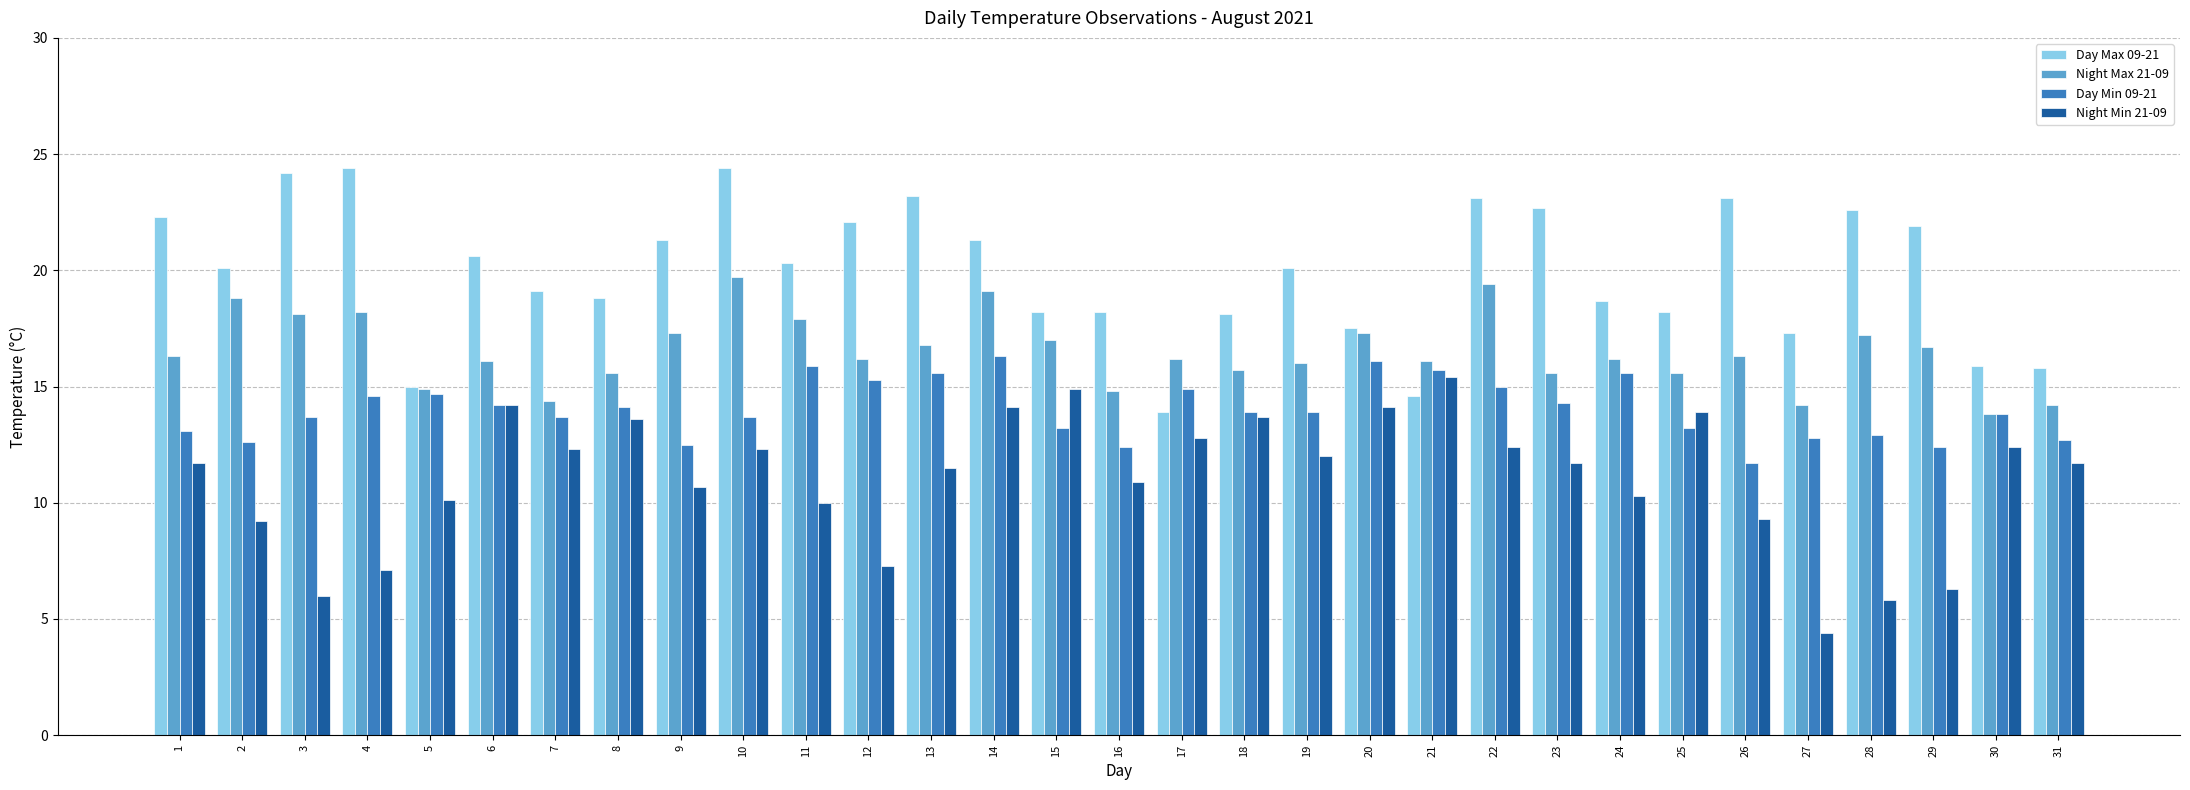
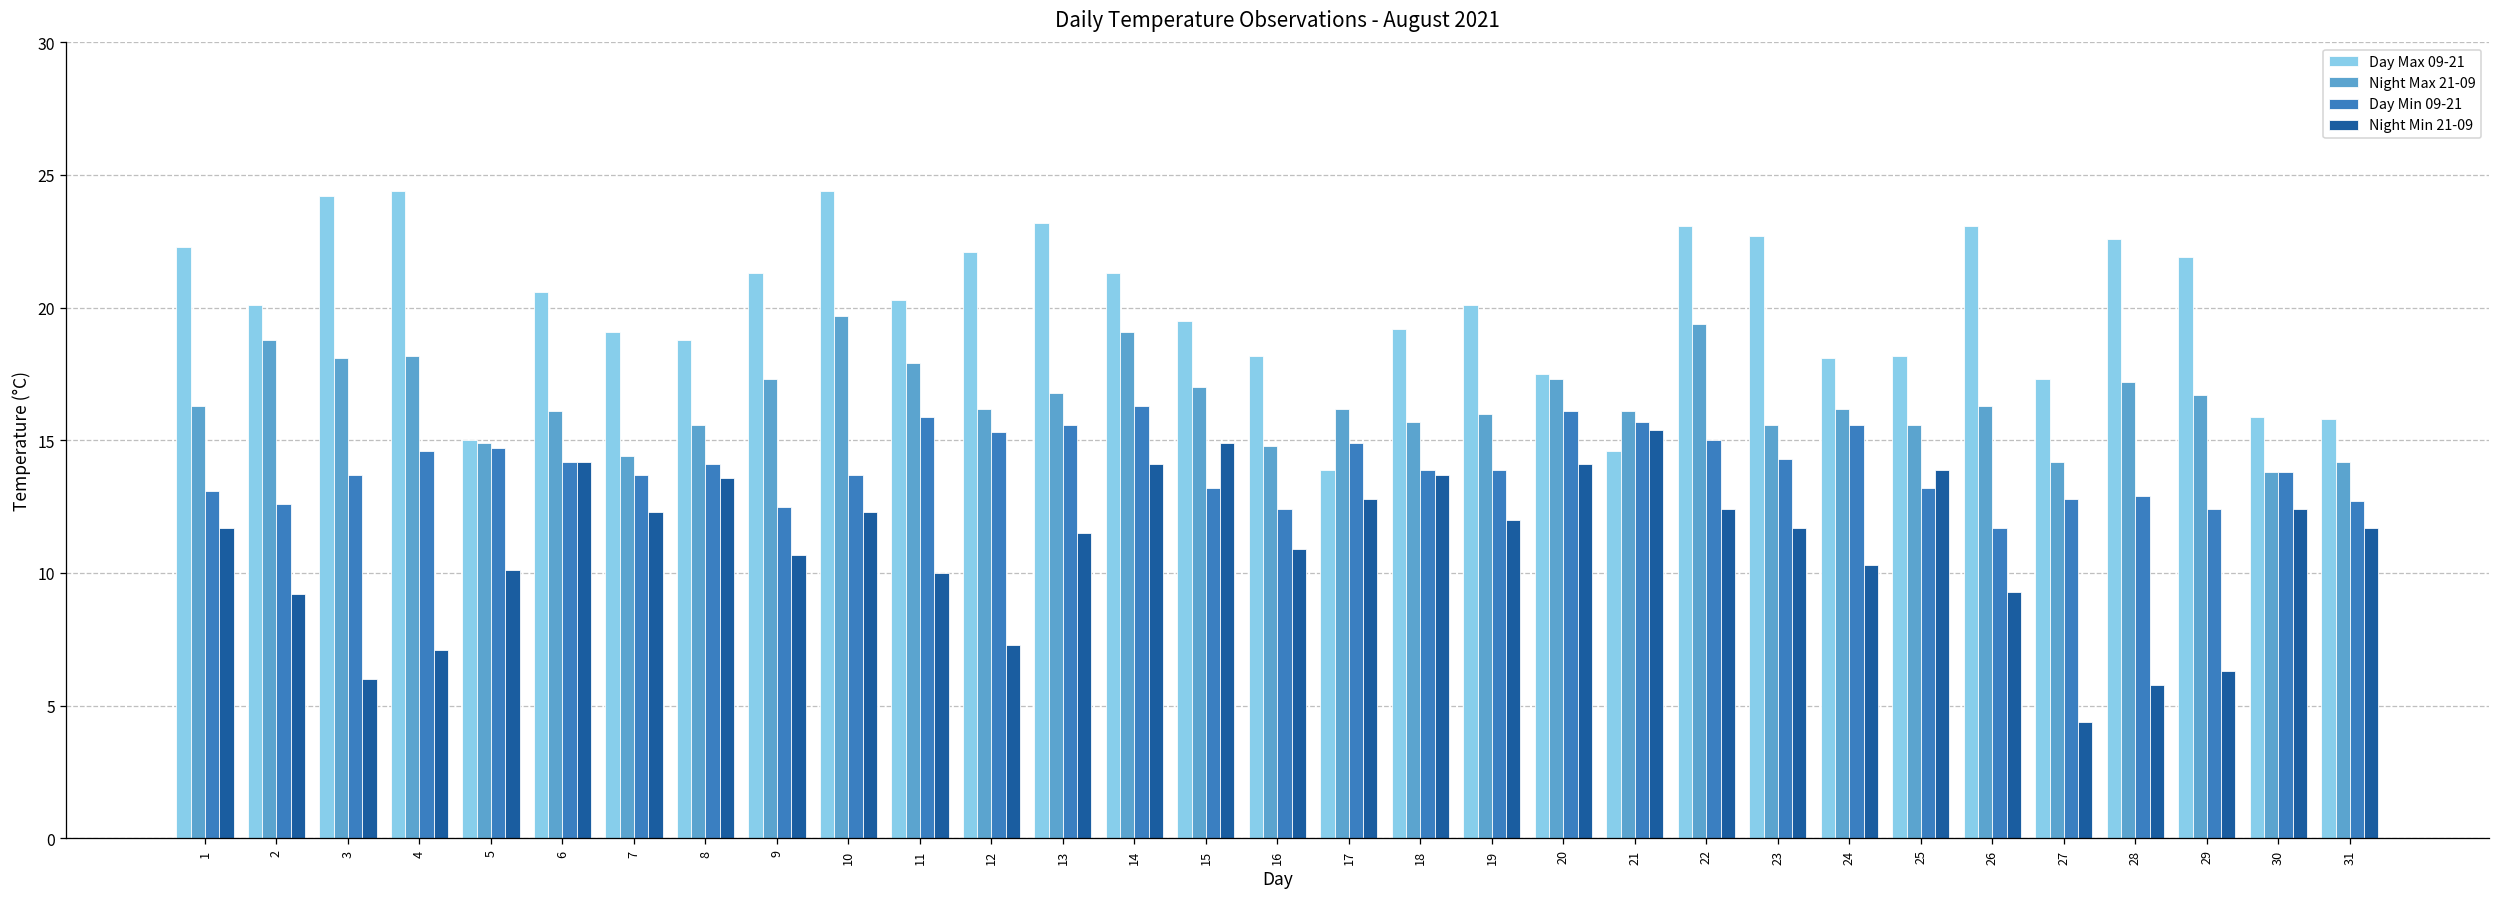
Day Max 09-21, 15: 18.2 -> 19.5
Day Max 09-21, 18: 18.1 -> 19.2
Day Max 09-21, 24: 18.7 -> 18.1
